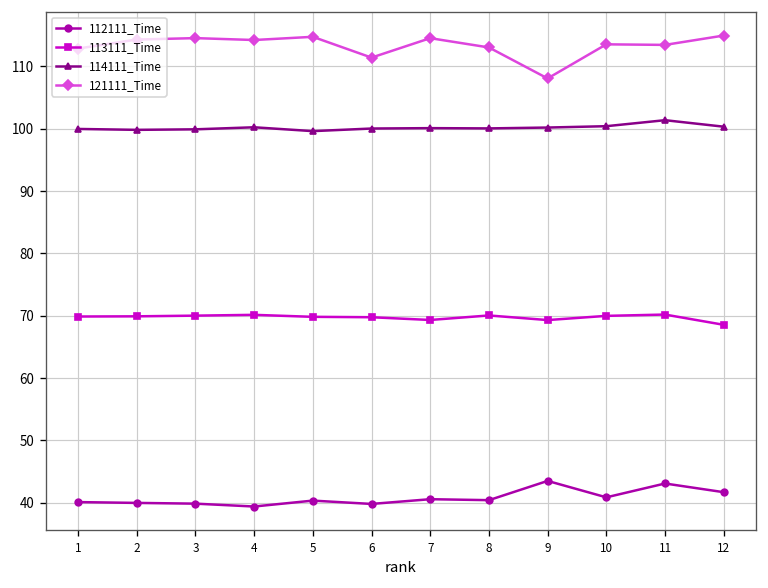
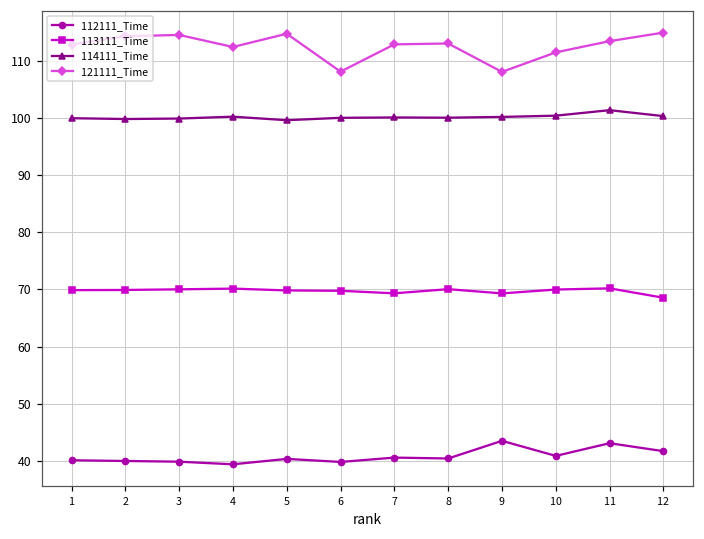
121111_Time, 4: 114 -> 112
121111_Time, 6: 111 -> 108
121111_Time, 7: 115 -> 113
121111_Time, 10: 114 -> 112
